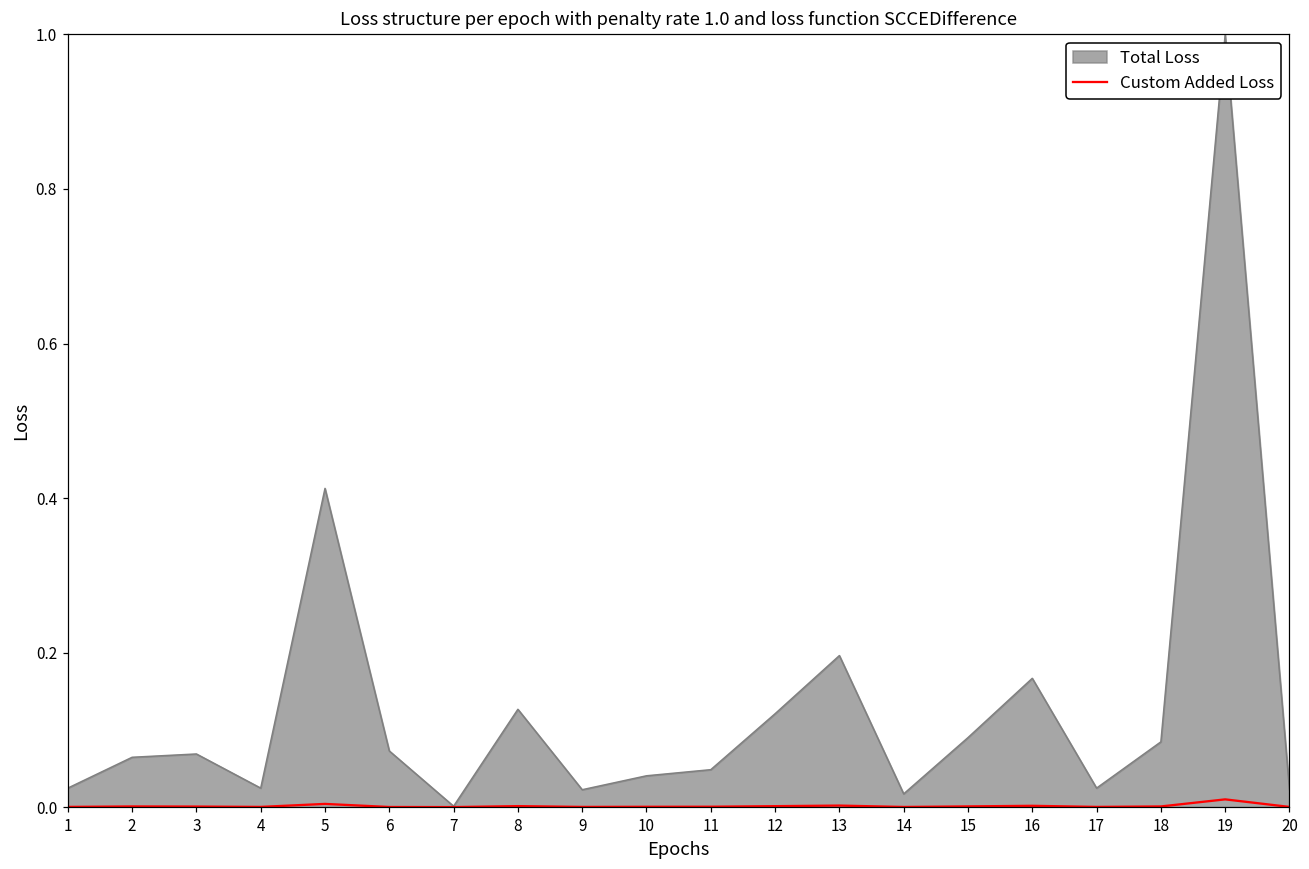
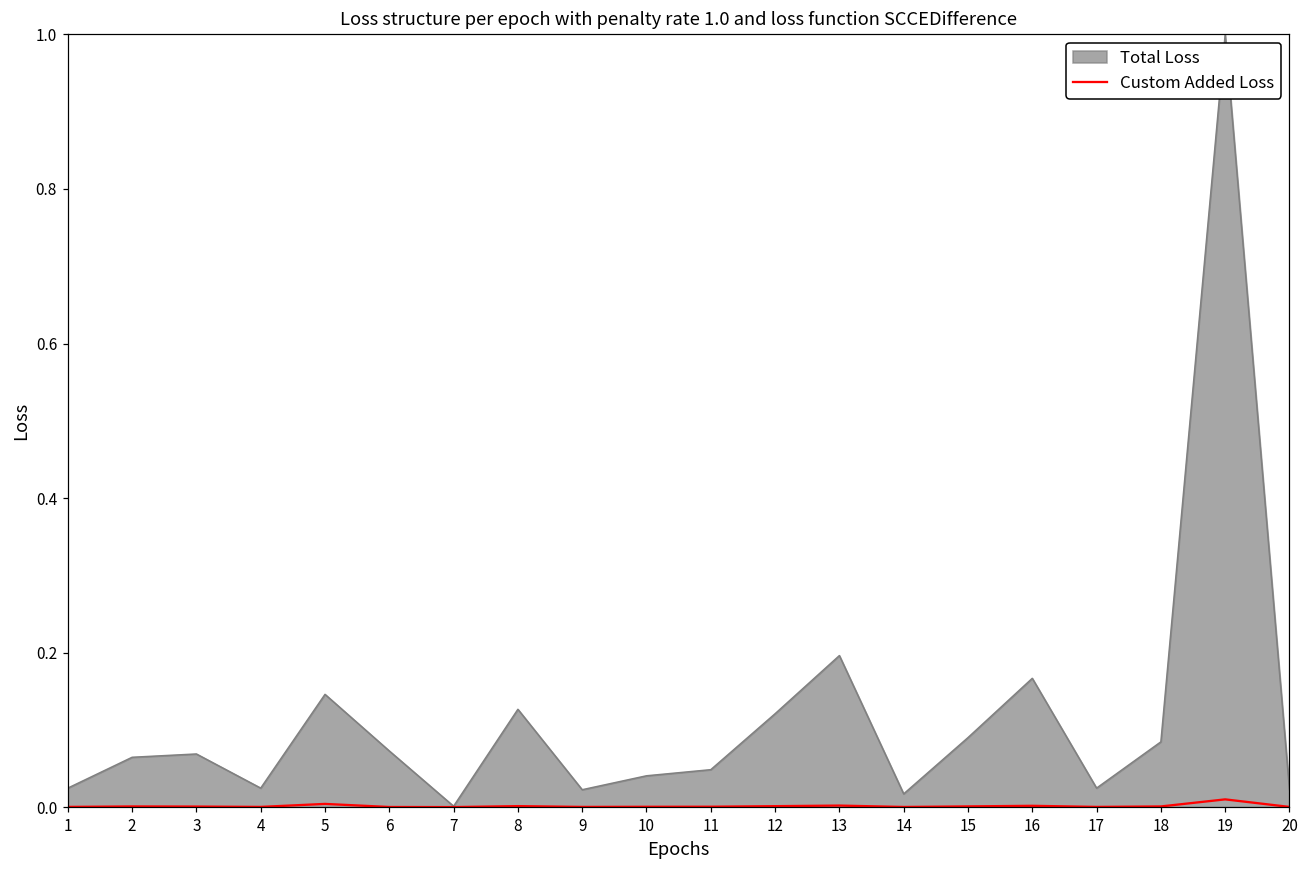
Total Loss, 5: 0.41 -> 0.15
